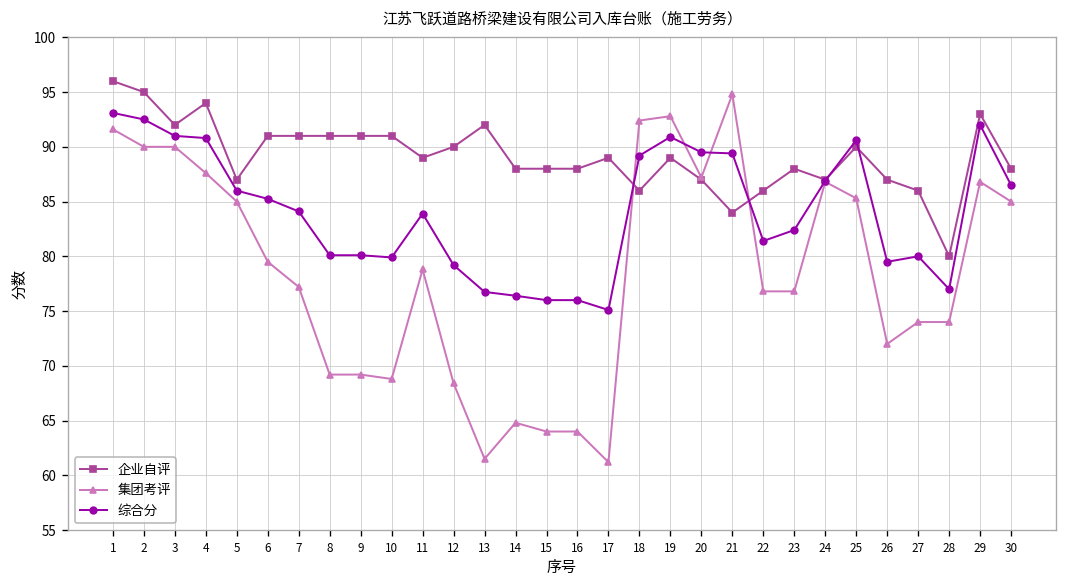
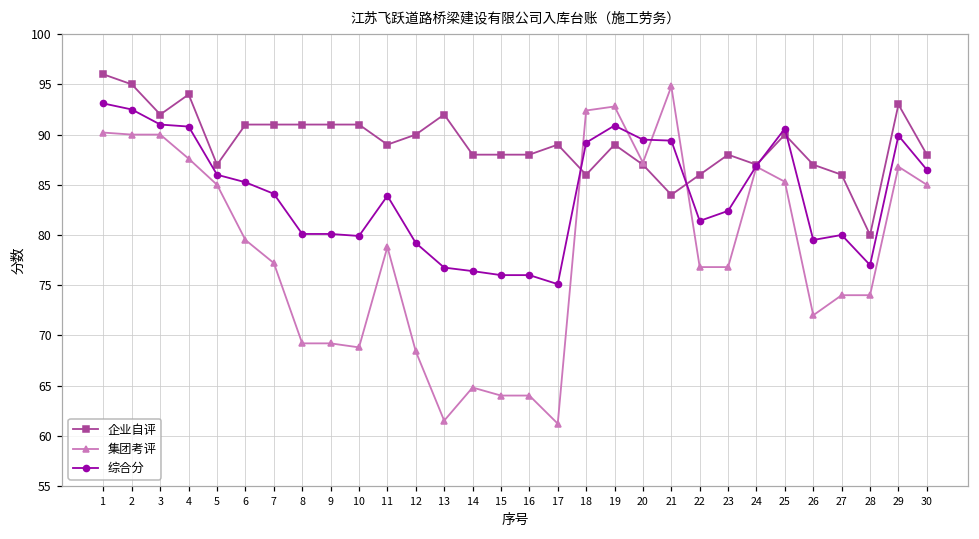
集团考评, 1: 92 -> 90
综合分, 29: 92 -> 90
